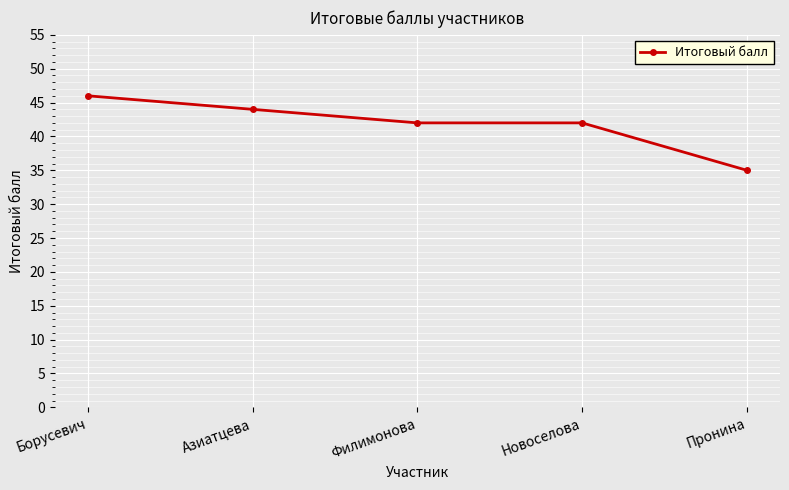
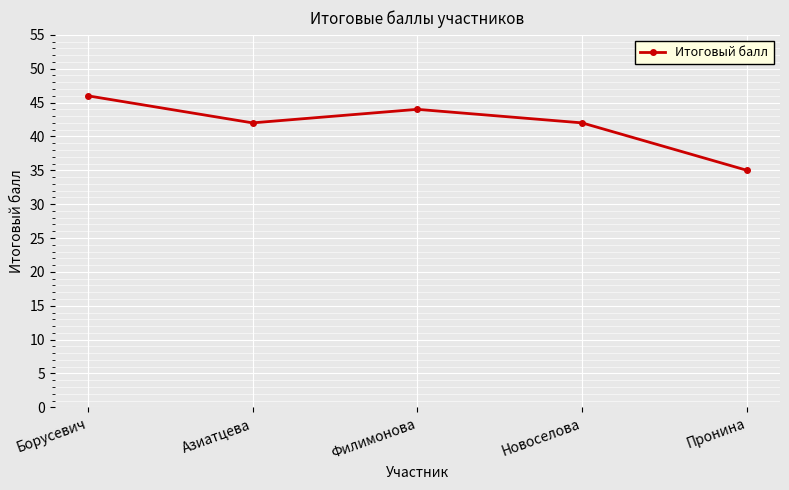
Азиатцева: 44 -> 42
Филимонова: 42 -> 44
